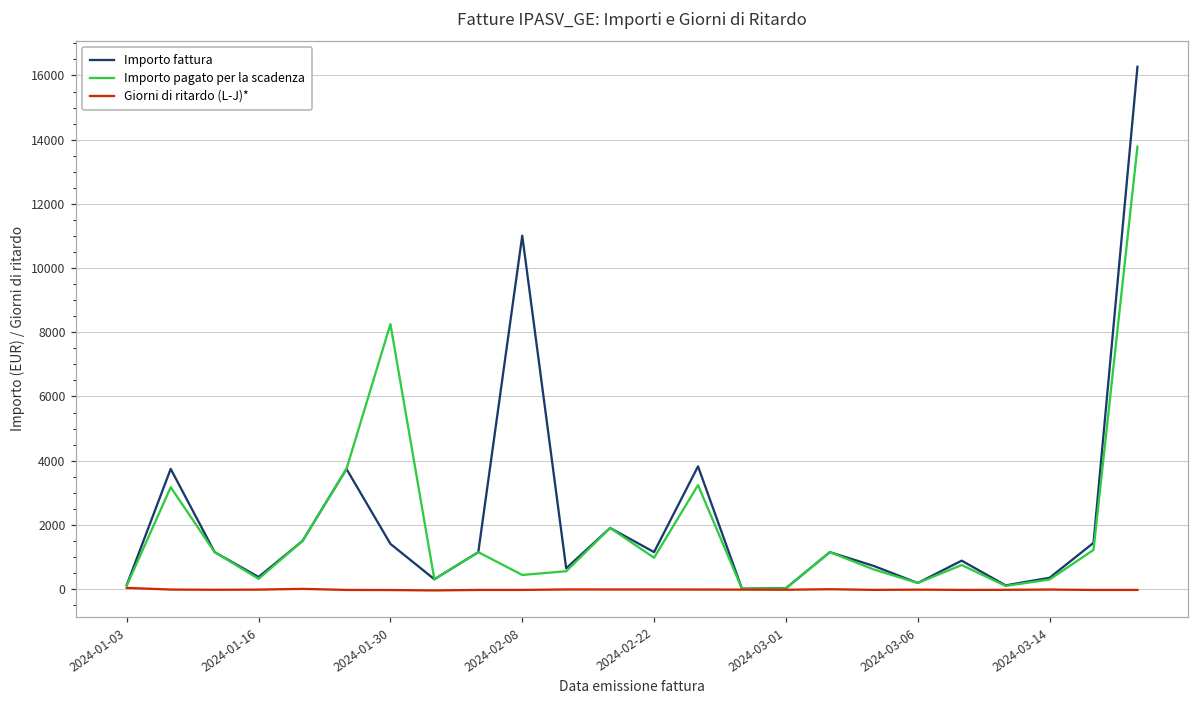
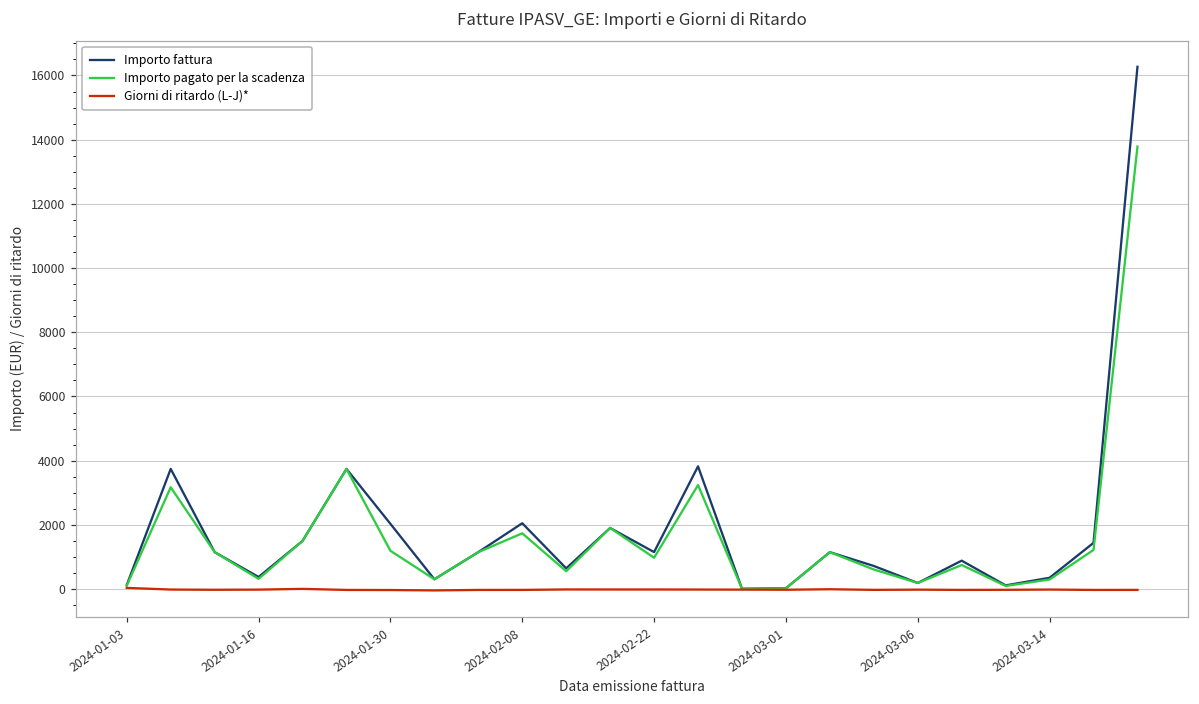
Importo fattura, 2024-01-30: 1400 -> 2000
Importo pagato per la scadenza, 2024-01-30: 8300 -> 1200
Importo fattura, 2024-02-08: 11000 -> 2100
Importo pagato per la scadenza, 2024-02-08: 400 -> 1700
